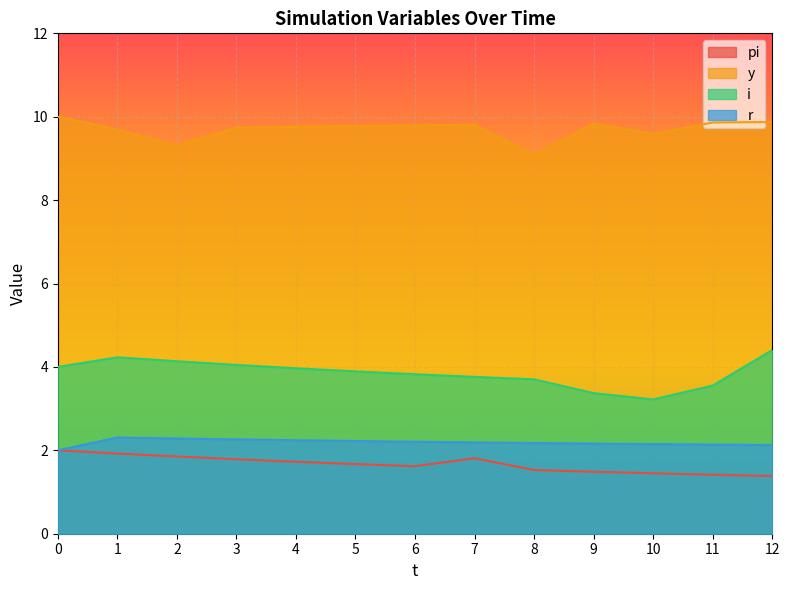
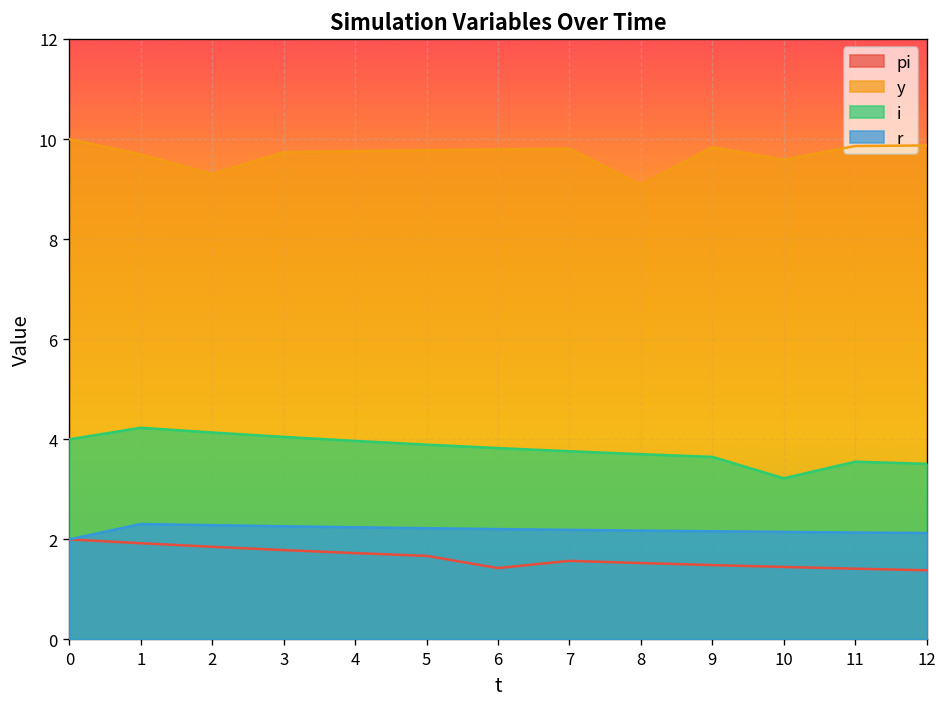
pi, 6: 1.6 -> 1.4
pi, 7: 1.8 -> 1.6
i, 9: 3.4 -> 3.6
i, 12: 4.4 -> 3.5
